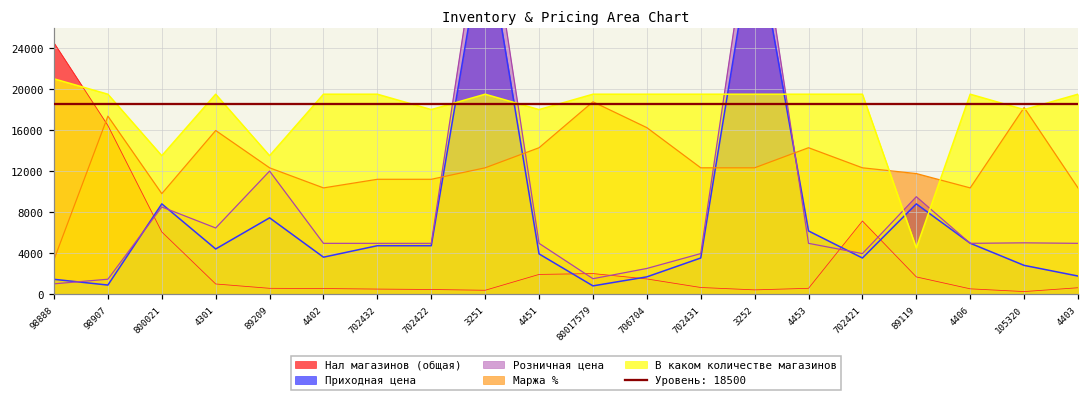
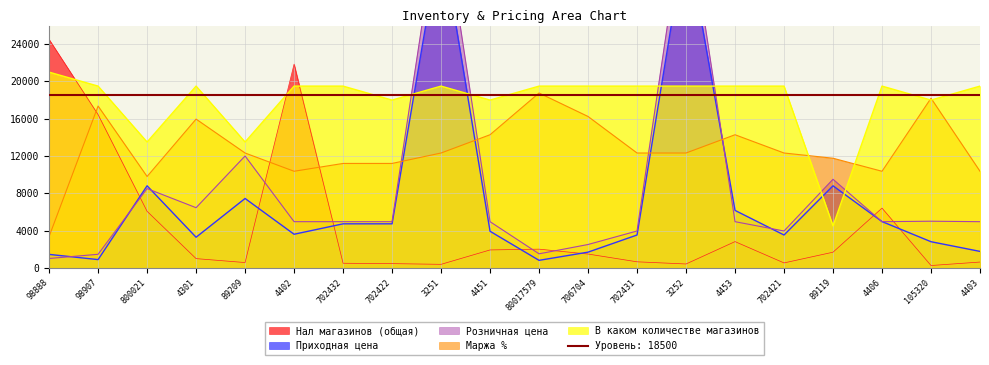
Приходная цена, 4301: 4000 -> 3000
Нал магазинов (общая), 4402: 1000 -> 22000
Нал магазинов (общая), 4453: 1000 -> 3000
Нал магазинов (общая), 702421: 7000 -> 1000
Нал магазинов (общая), 4406: 1000 -> 6000
